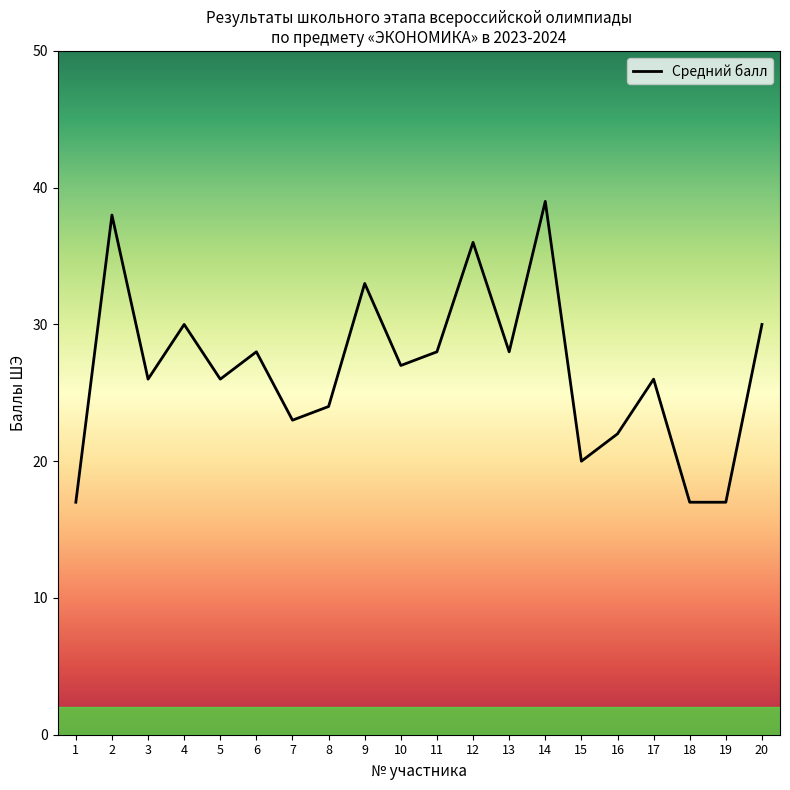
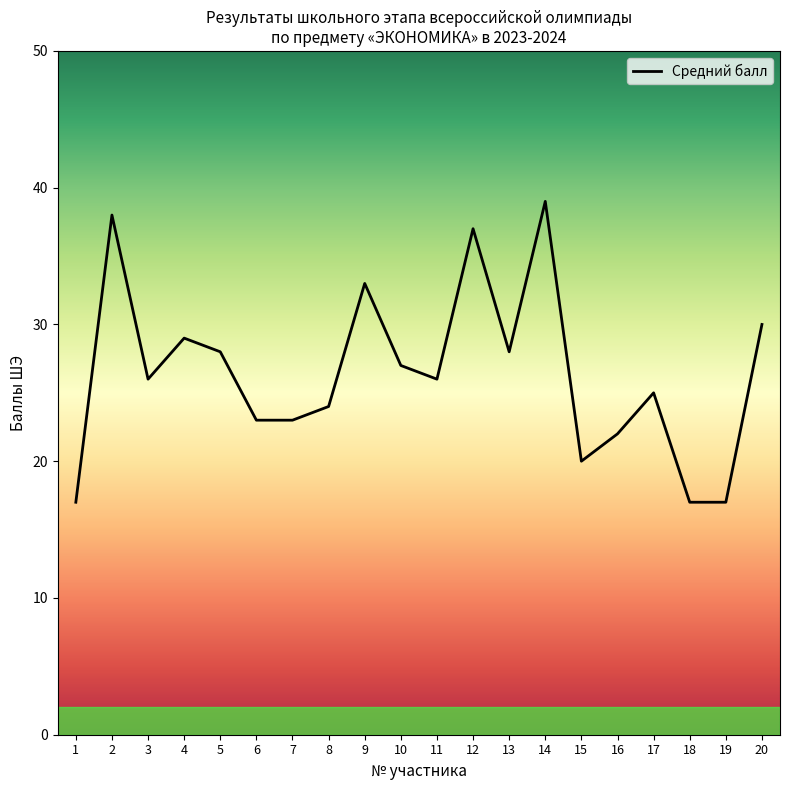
4: 30 -> 29
5: 26 -> 28
6: 28 -> 23
11: 28 -> 26
12: 36 -> 37
17: 26 -> 25
